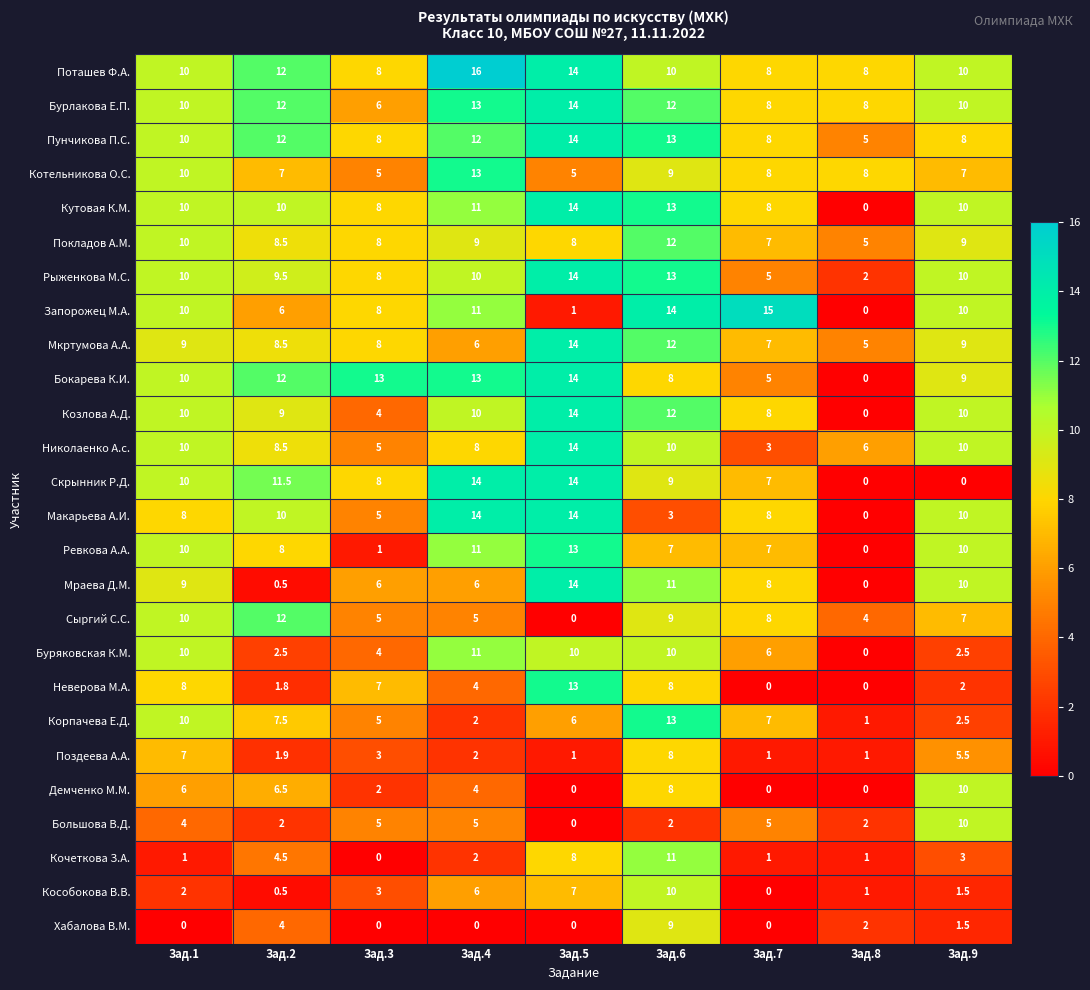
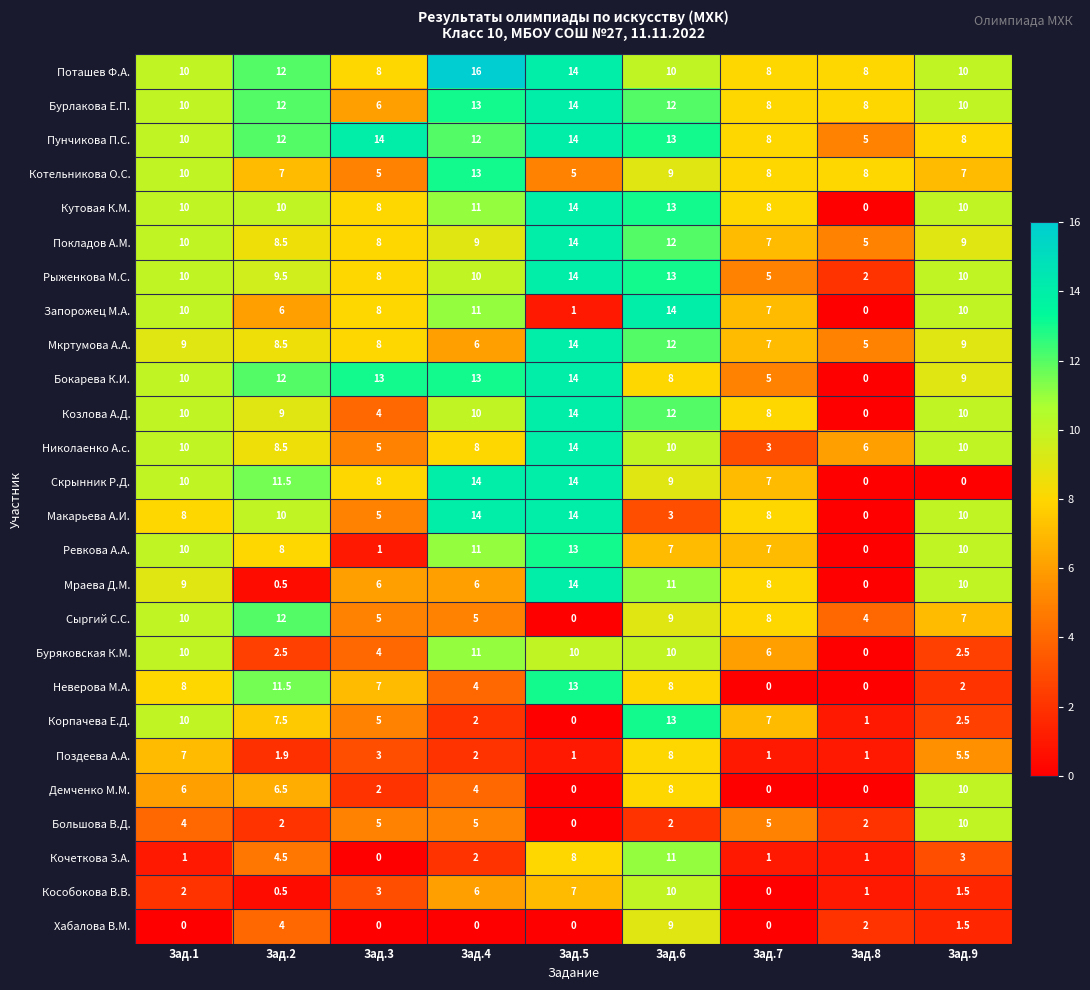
Пунчикова П.С., Зад.3: 8 -> 14
Покладов А.М., Зад.5: 8 -> 14
Запорожец М.А., Зад.7: 15 -> 7
Неверова М.А., Зад.2: 1.8 -> 11.5
Корпачева Е.Д., Зад.5: 6 -> 0
